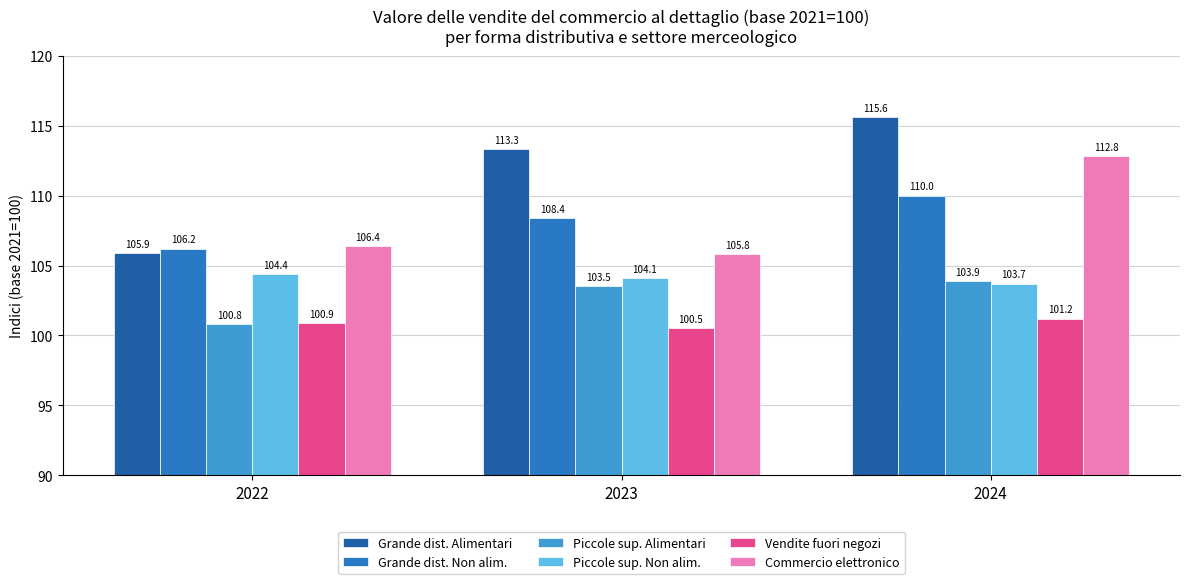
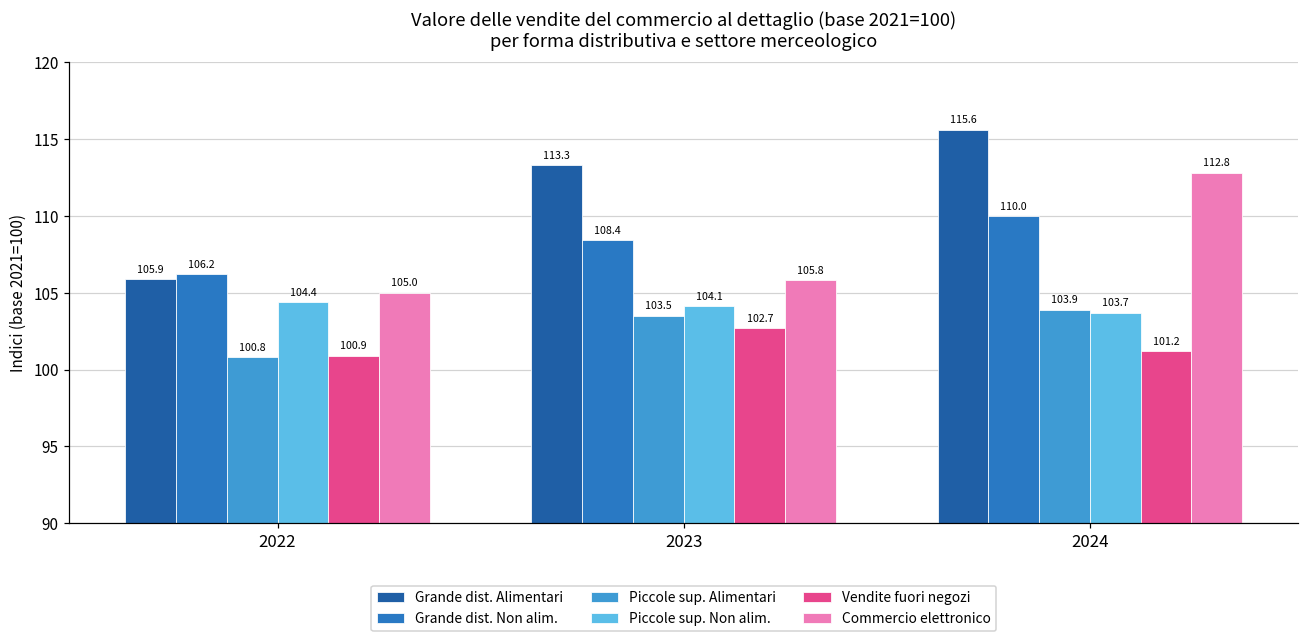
Commercio elettronico, 2022: 106.4 -> 105.0
Vendite fuori negozi, 2023: 100.5 -> 102.7
